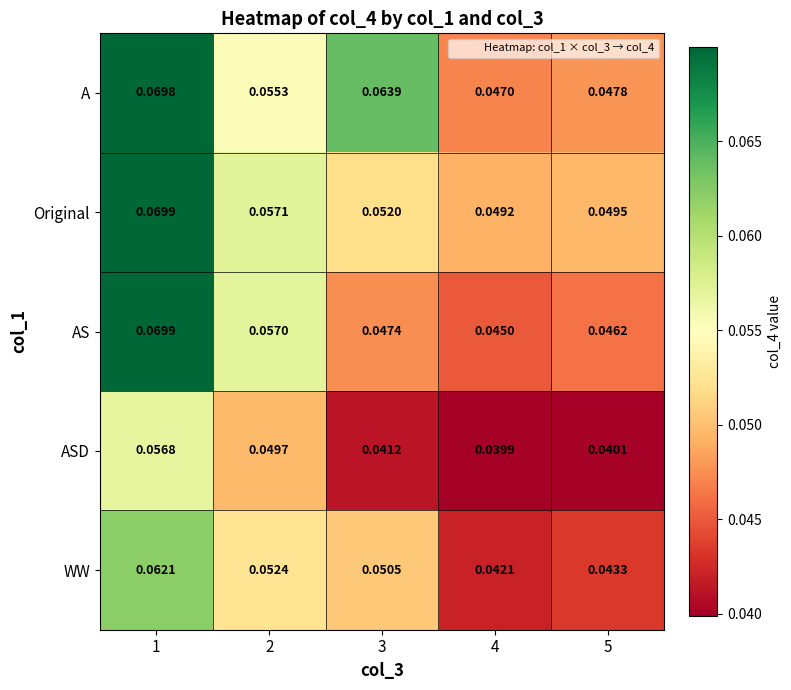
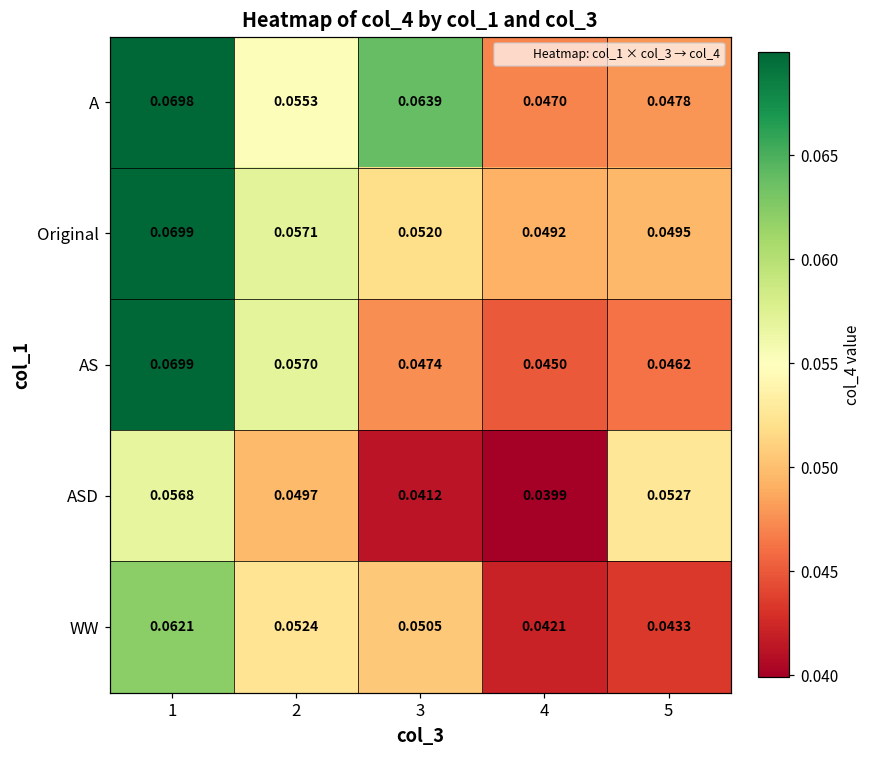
ASD, 5: 0.0401 -> 0.0527
